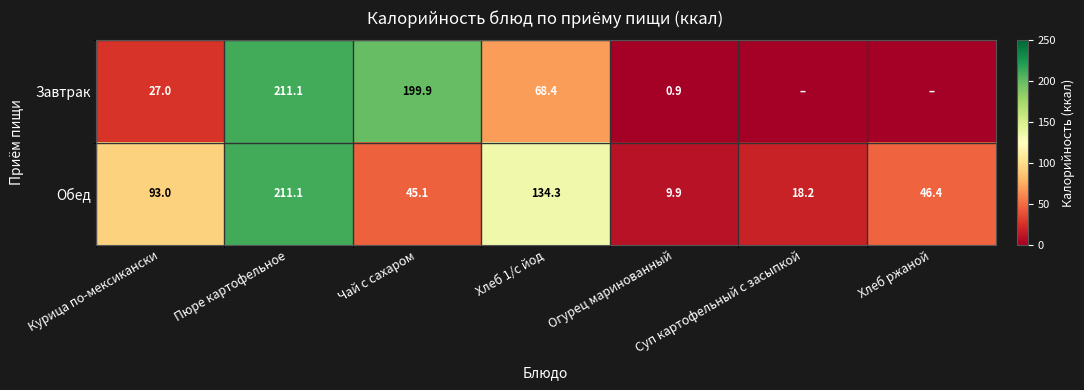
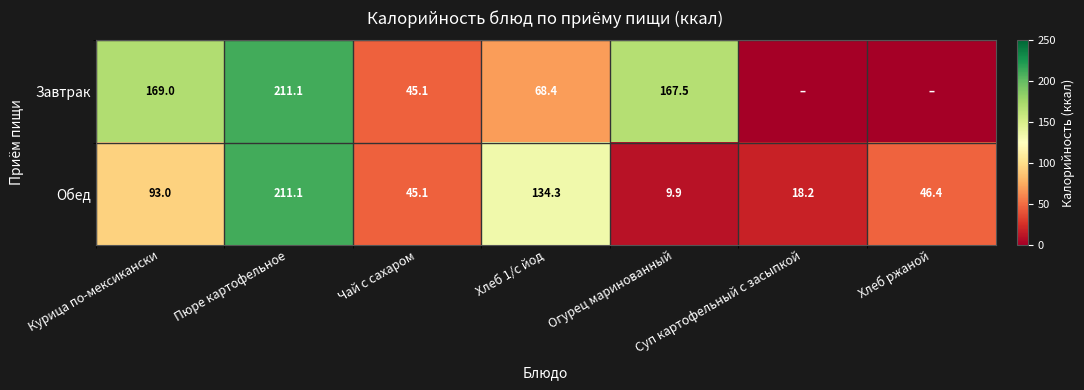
Завтрак, Курица по-мексикански: 27.0 -> 169.0
Завтрак, Чай с сахаром: 199.9 -> 45.1
Завтрак, Огурец маринованный: 0.9 -> 167.5
